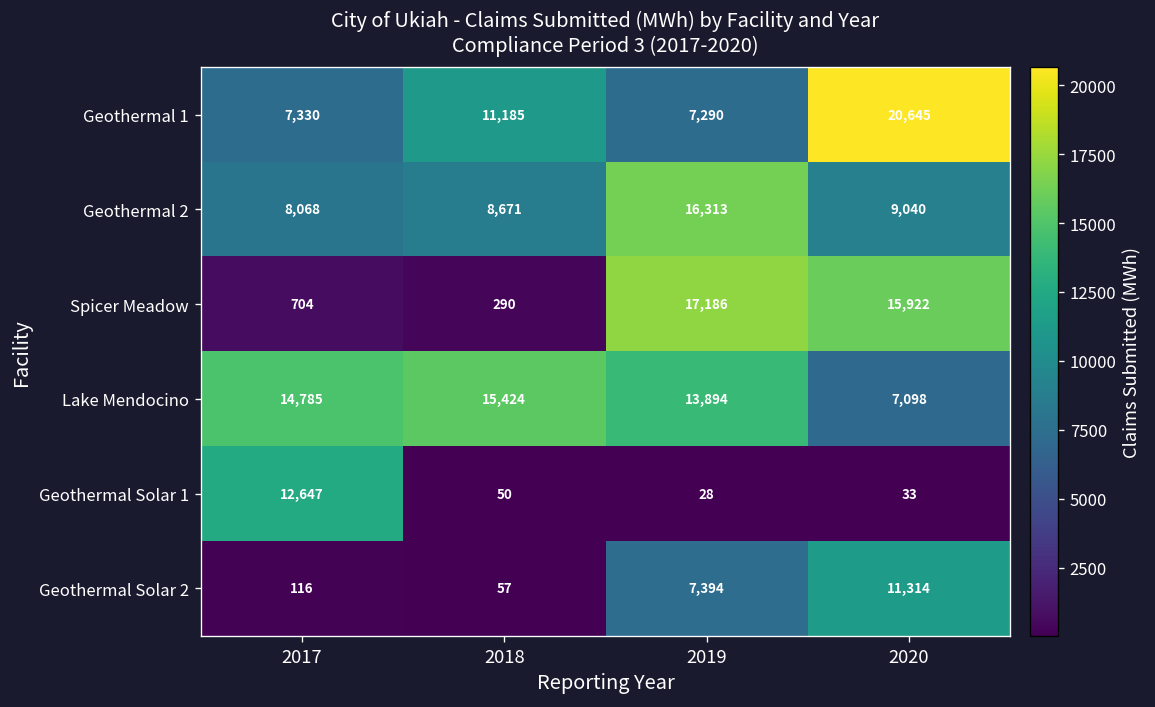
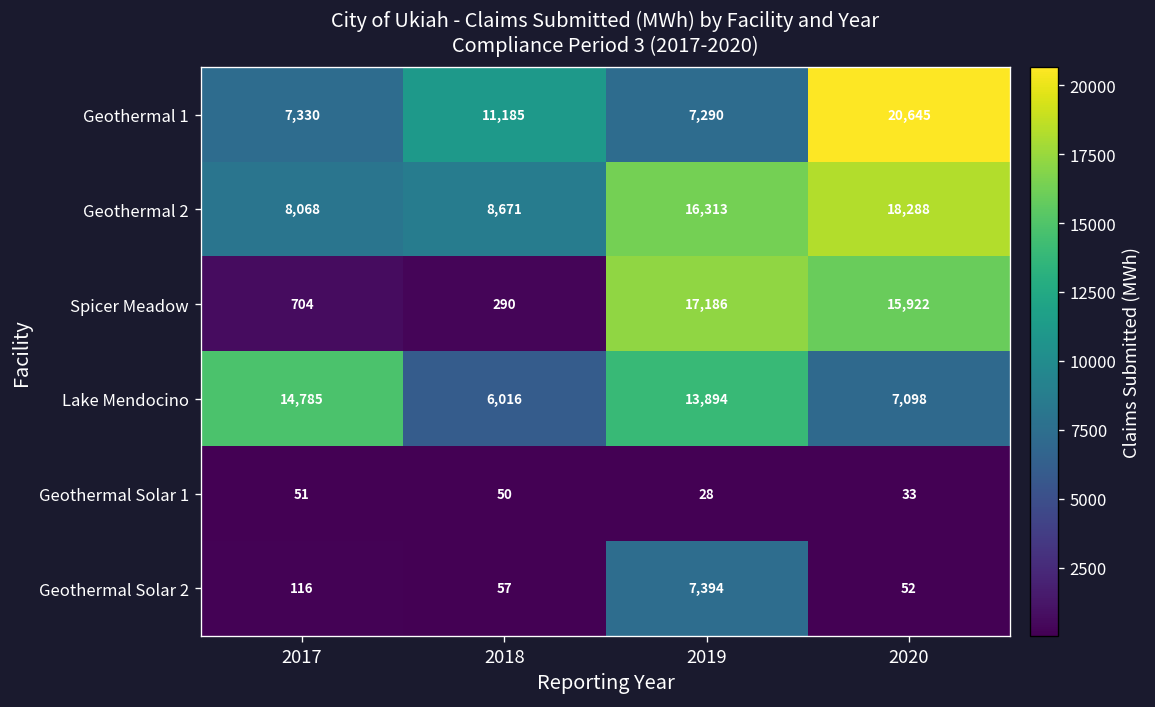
Geothermal 2, 2020: 9,040 -> 18,288
Lake Mendocino, 2018: 15,424 -> 6,016
Geothermal Solar 1, 2017: 12,647 -> 51
Geothermal Solar 2, 2020: 11,314 -> 52
